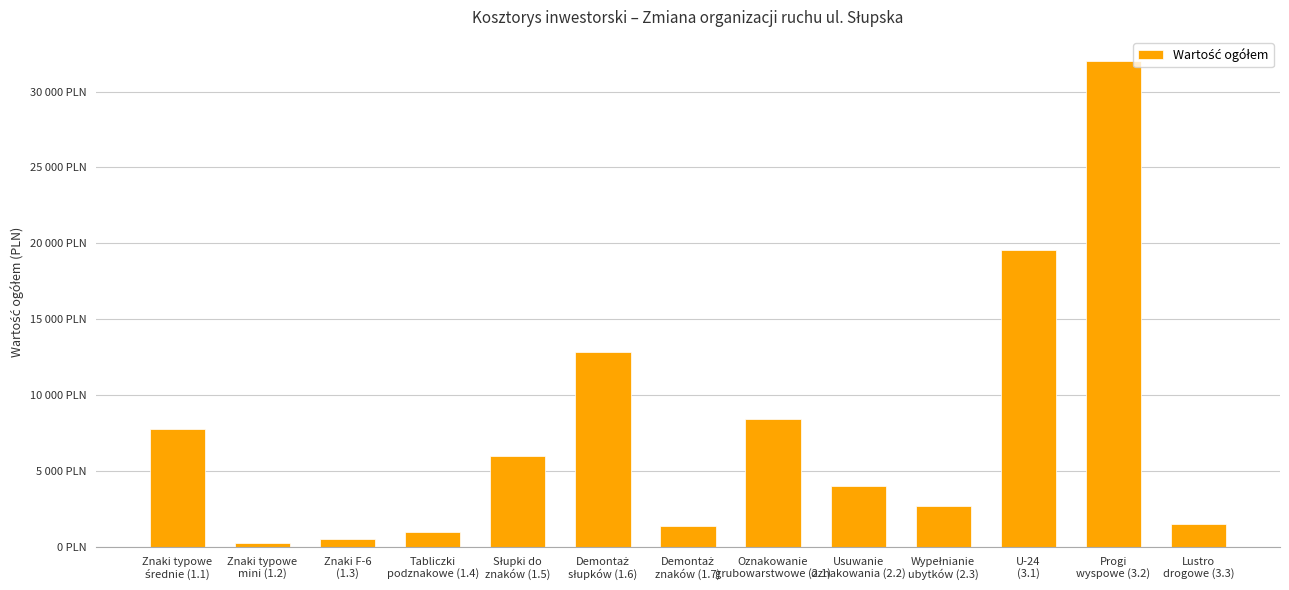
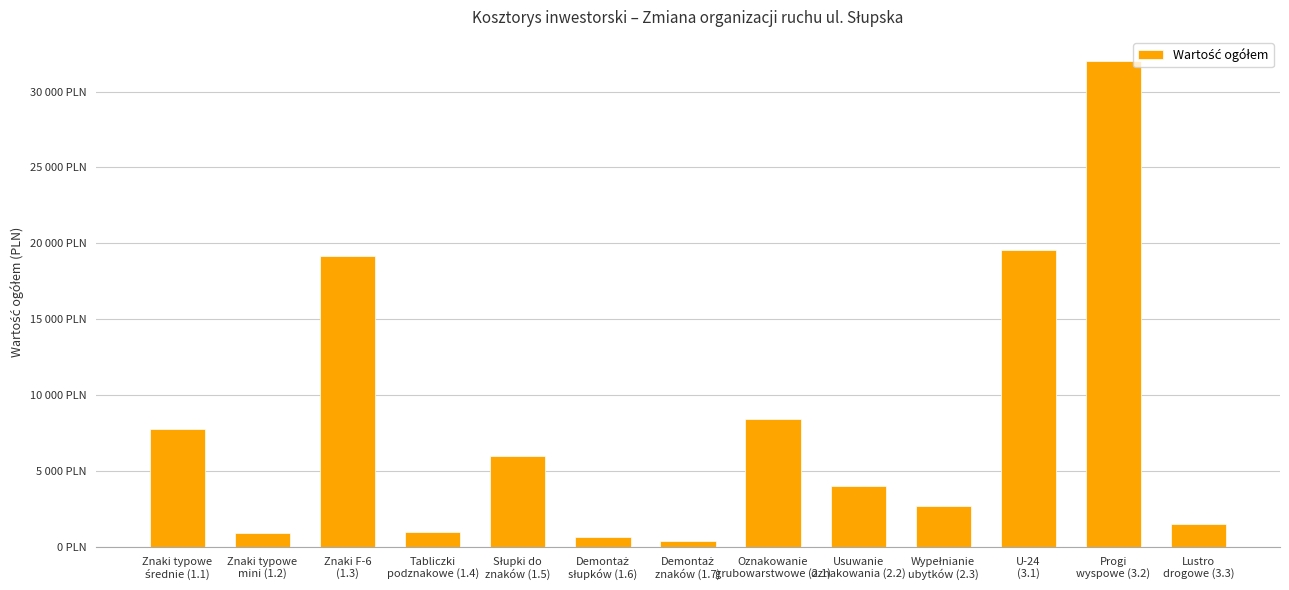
Znaki typowe mini (1.2): 300 PLN -> 900 PLN
Znaki F-6 (1.3): 500 PLN -> 19200 PLN
Demontaż słupków (1.6): 12800 PLN -> 700 PLN
Demontaż znaków (1.7): 1400 PLN -> 400 PLN
